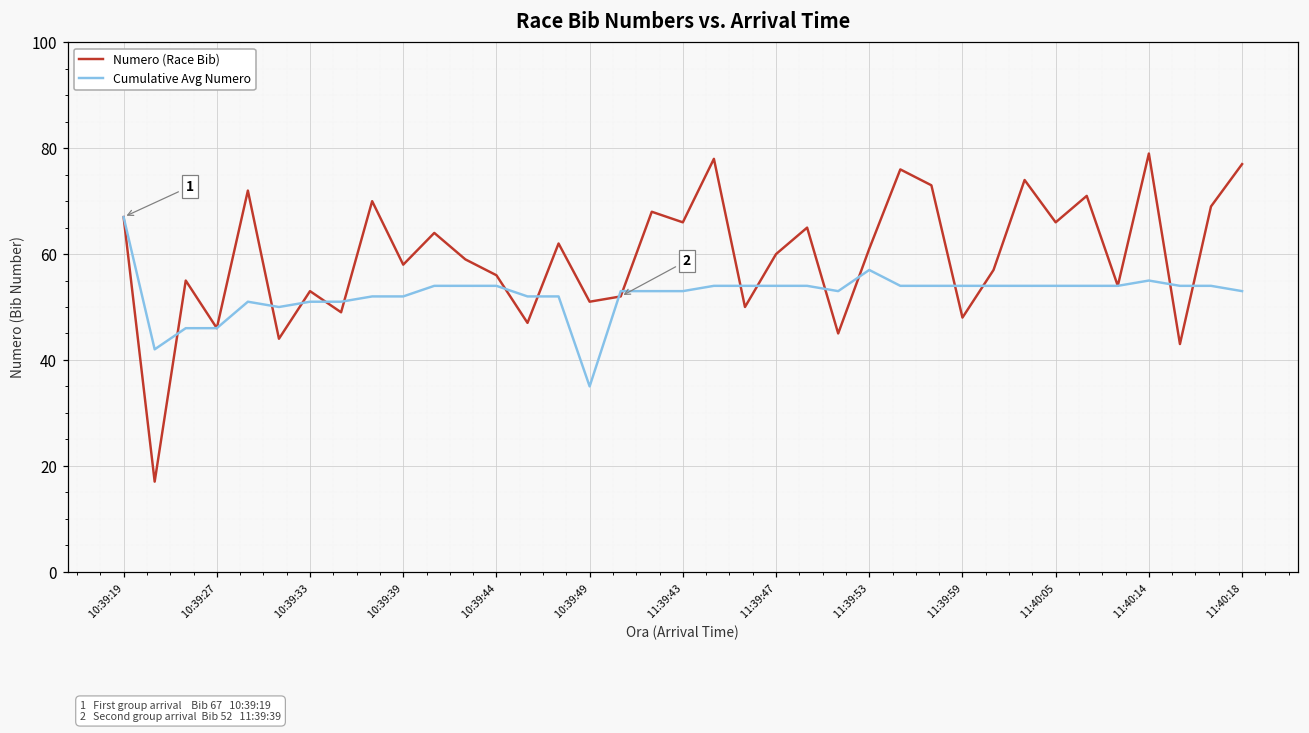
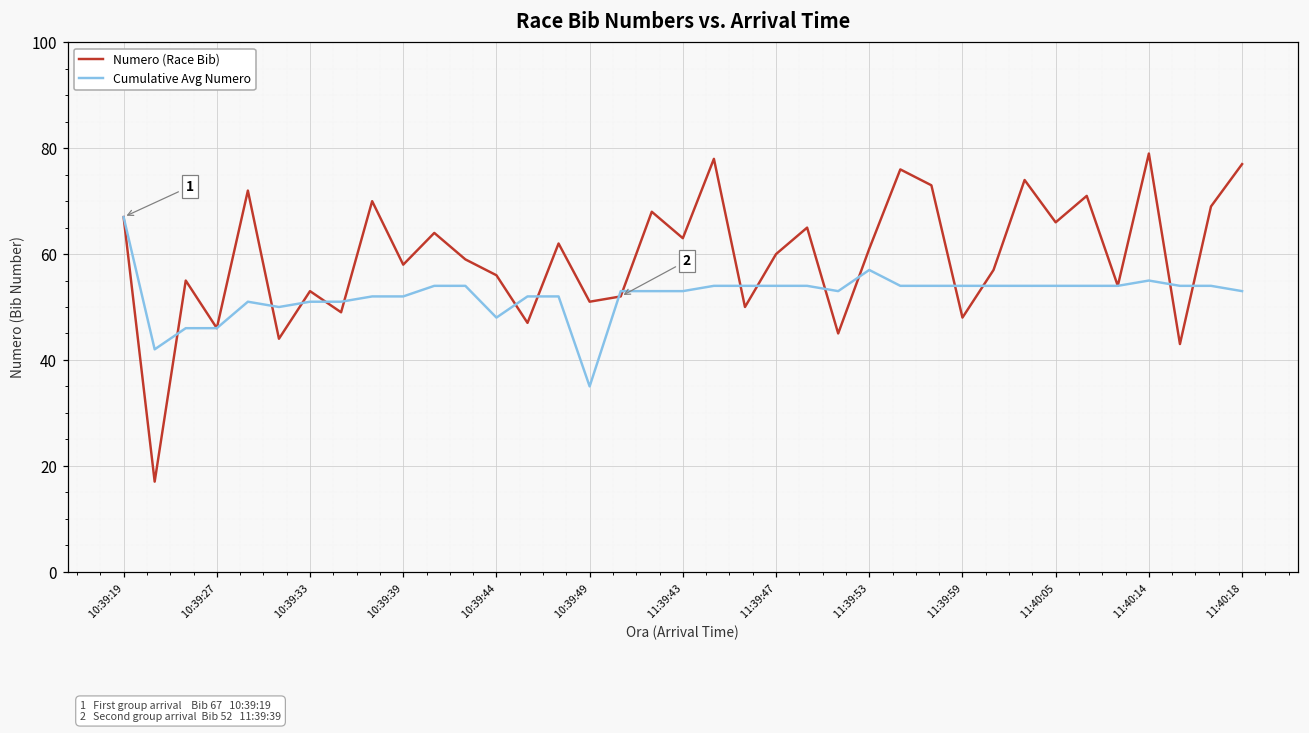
Cumulative Avg Numero, 10:39:44: 54 -> 48
Numero (Race Bib), 11:39:43: 66 -> 63
